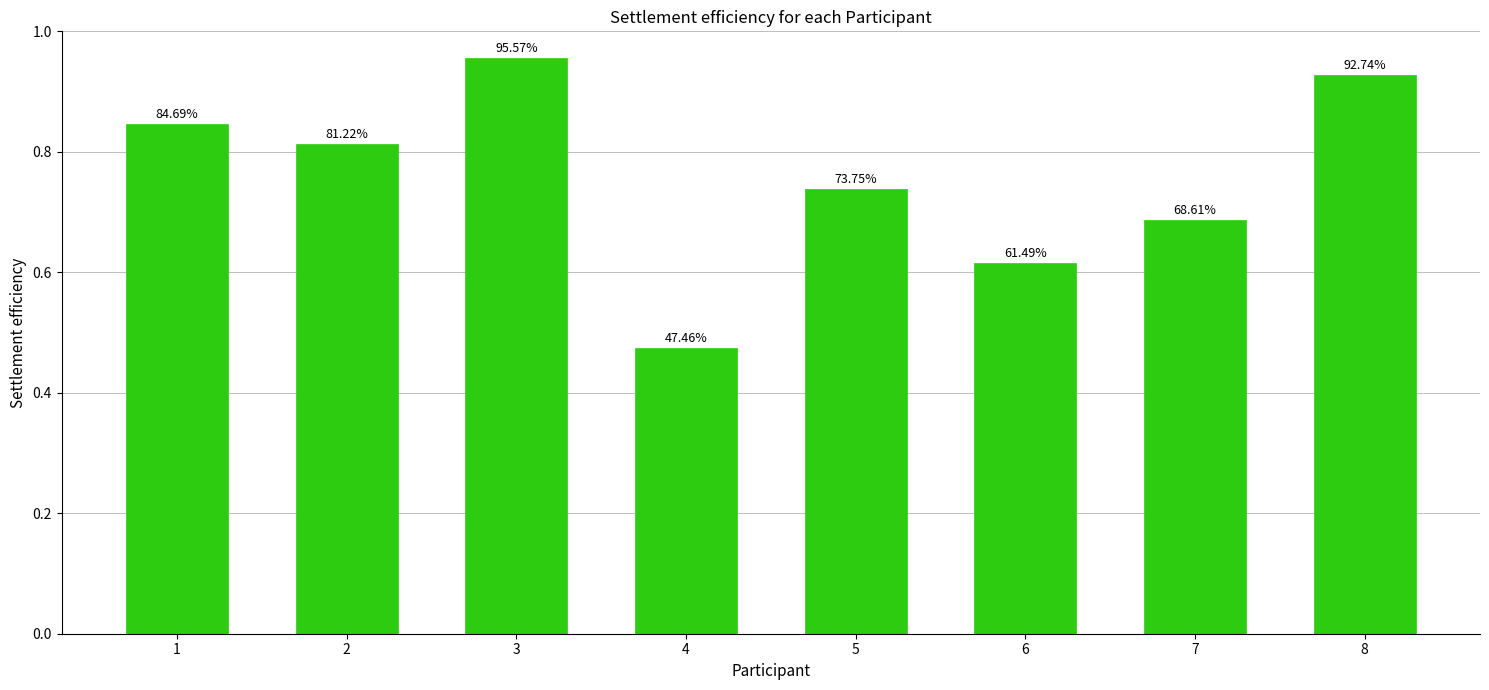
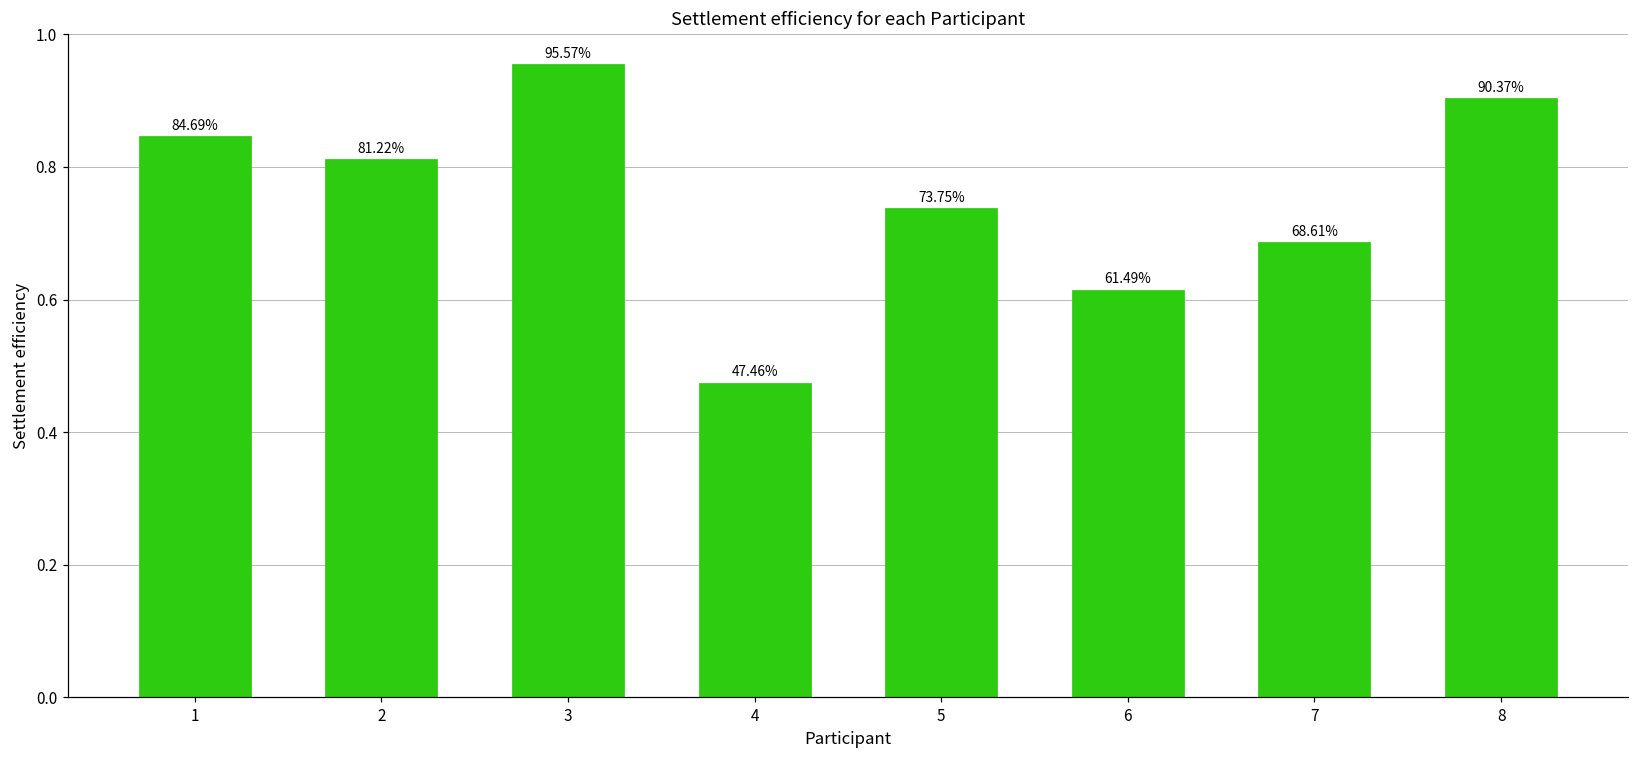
8: 92.74% -> 90.37%
